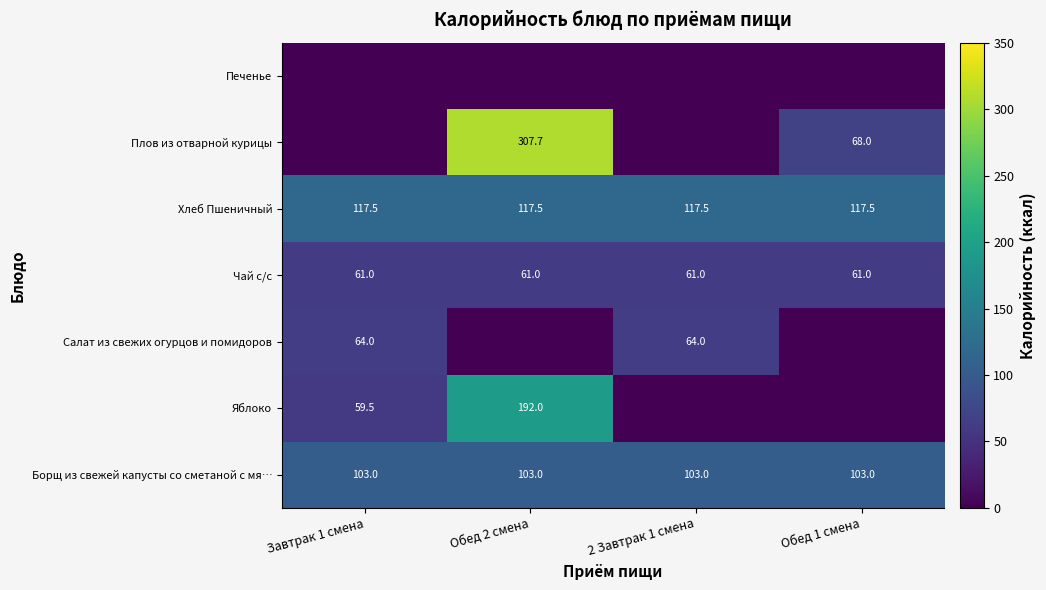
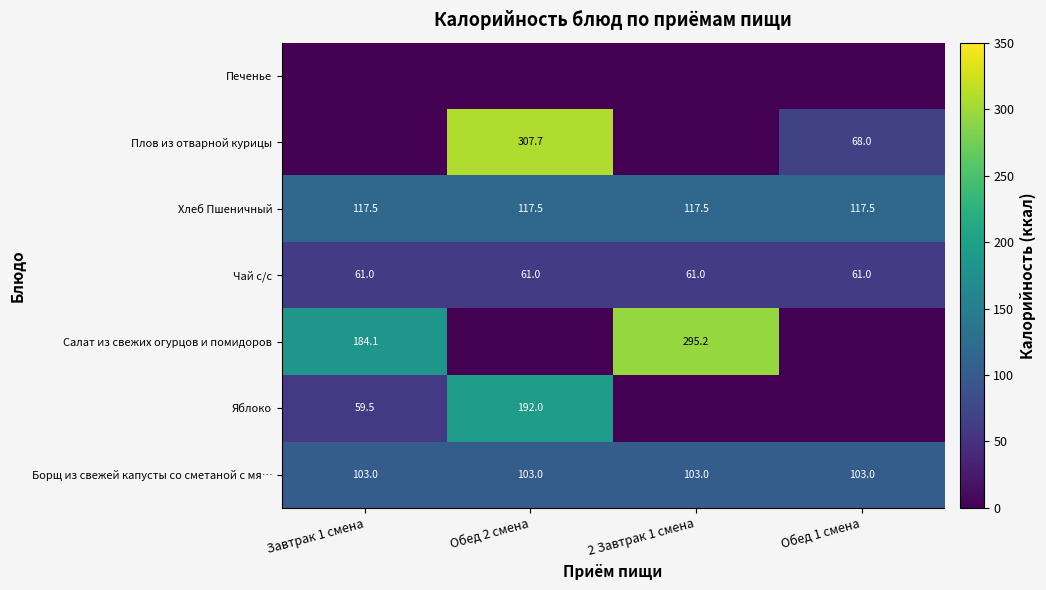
Салат из свежих огурцов и помидоров, Завтрак 1 смена: 64.0 -> 184.1
Салат из свежих огурцов и помидоров, 2 Завтрак 1 смена: 64.0 -> 295.2
